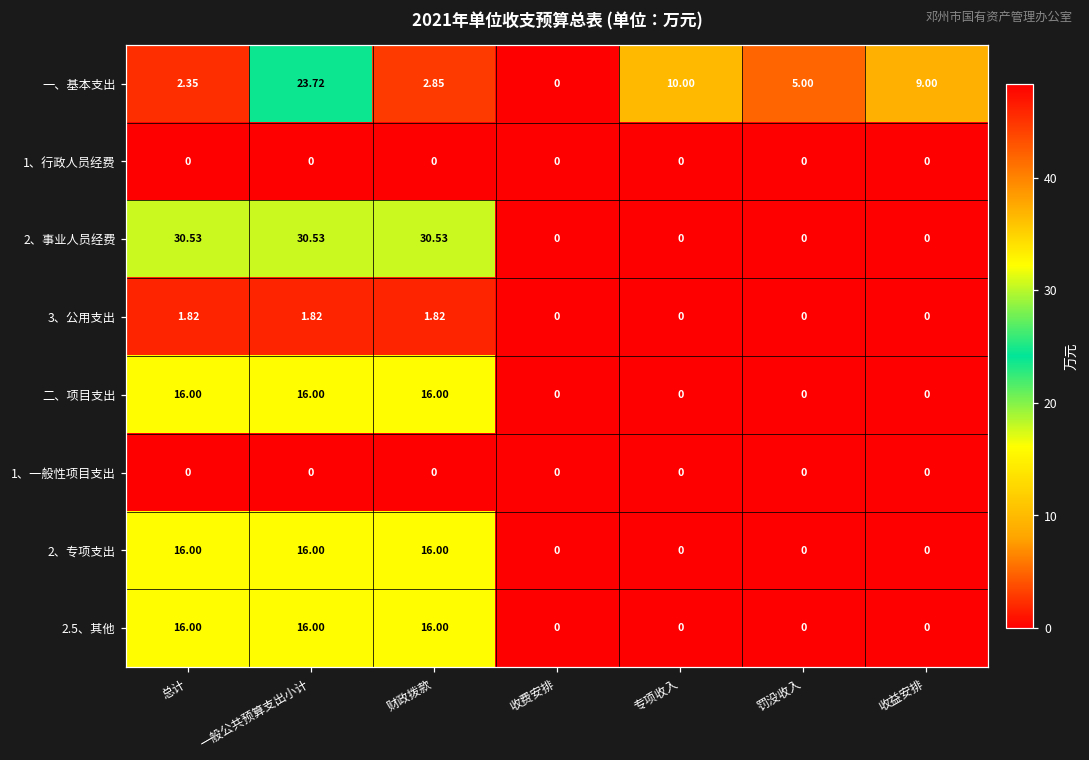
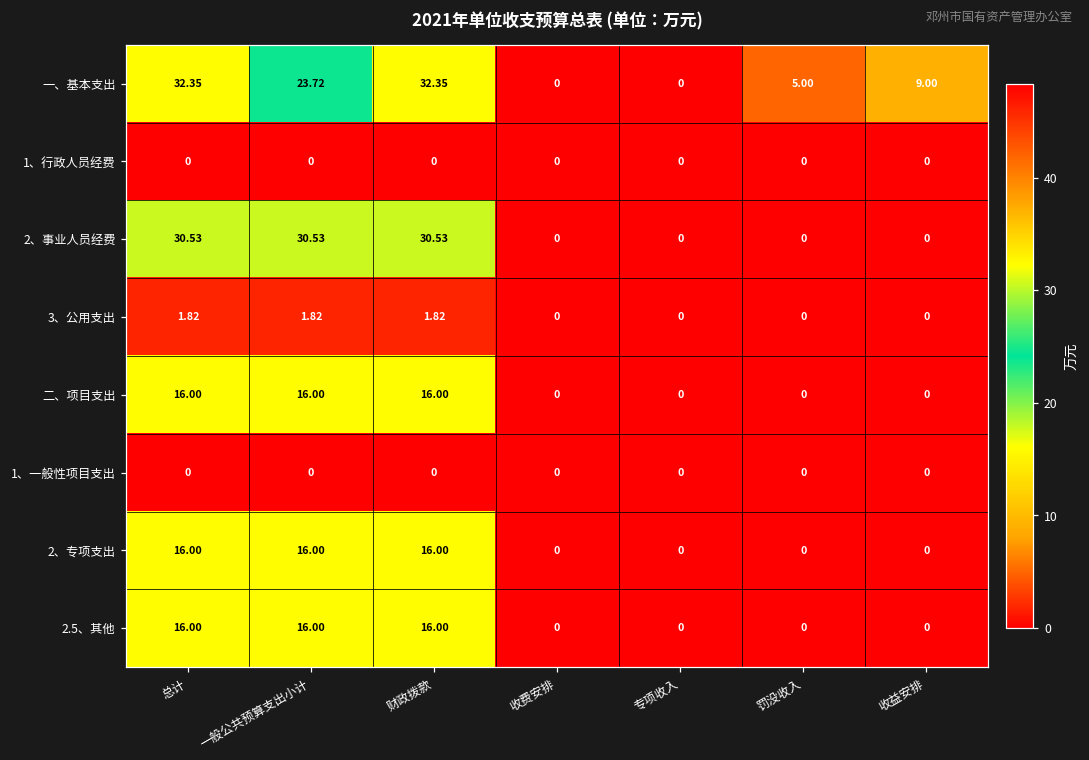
一、基本支出, 总计: 2.35 -> 32.35
一、基本支出, 财政拨款: 2.85 -> 32.35
一、基本支出, 专项收入: 10.00 -> 0
